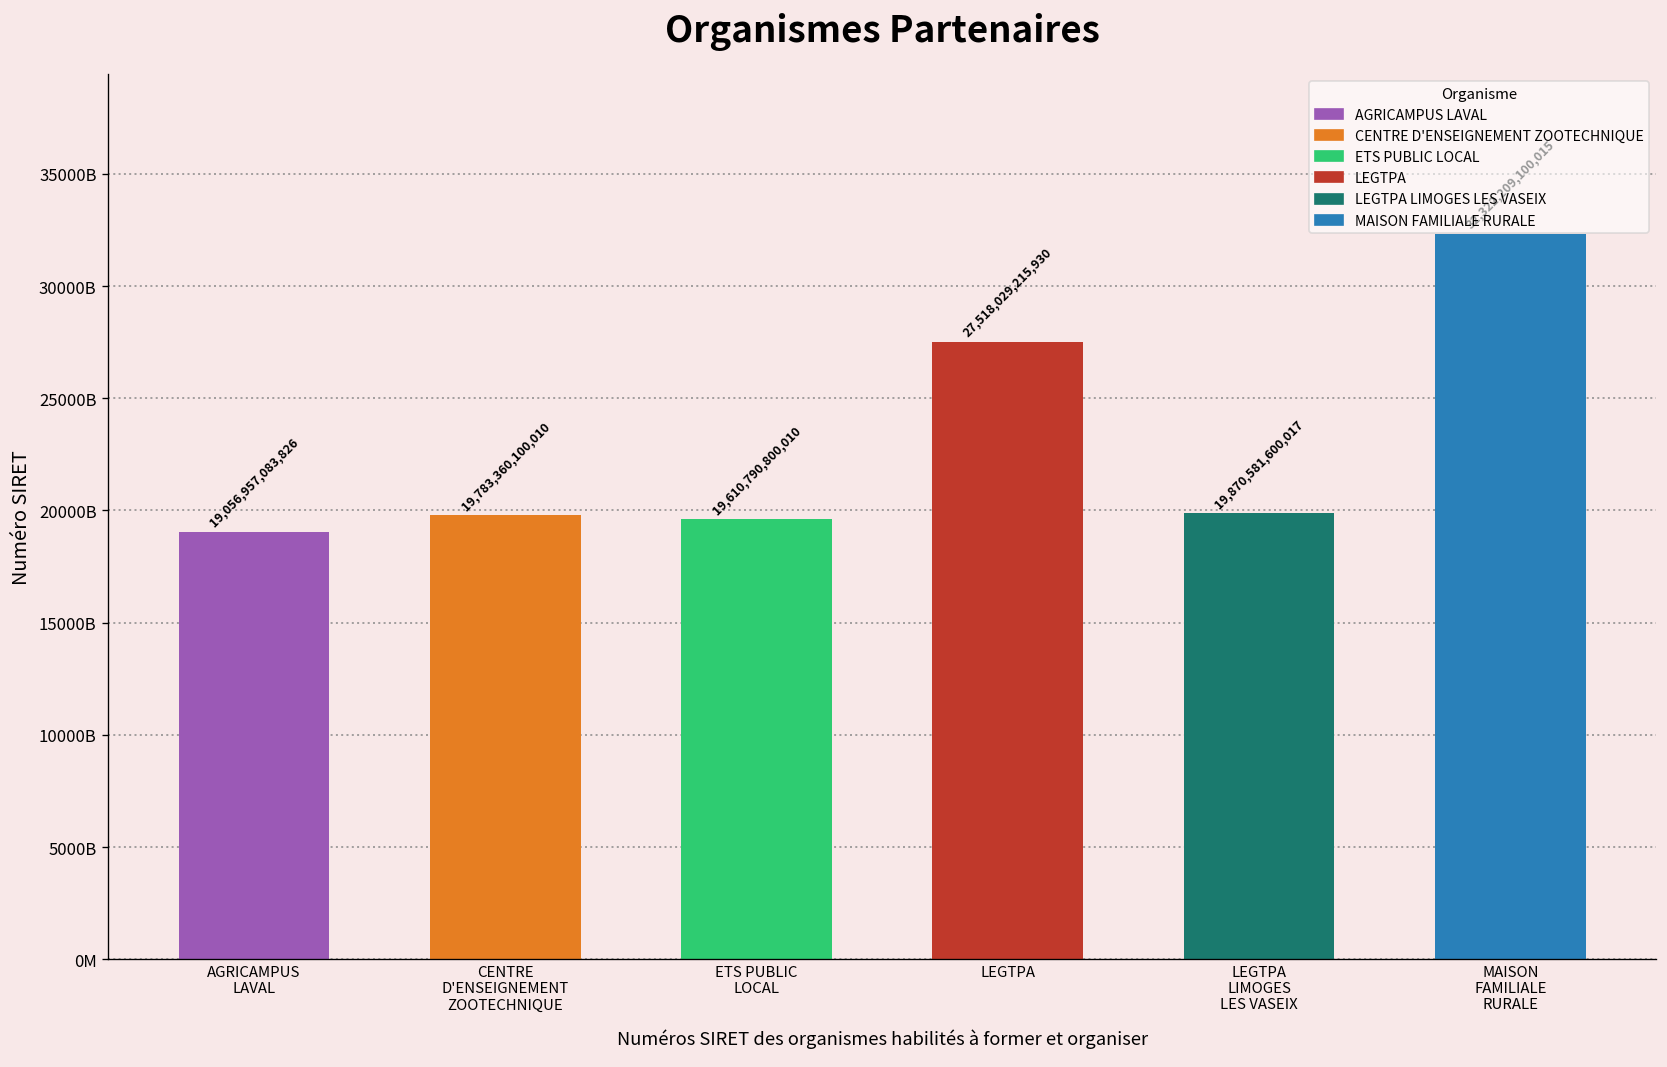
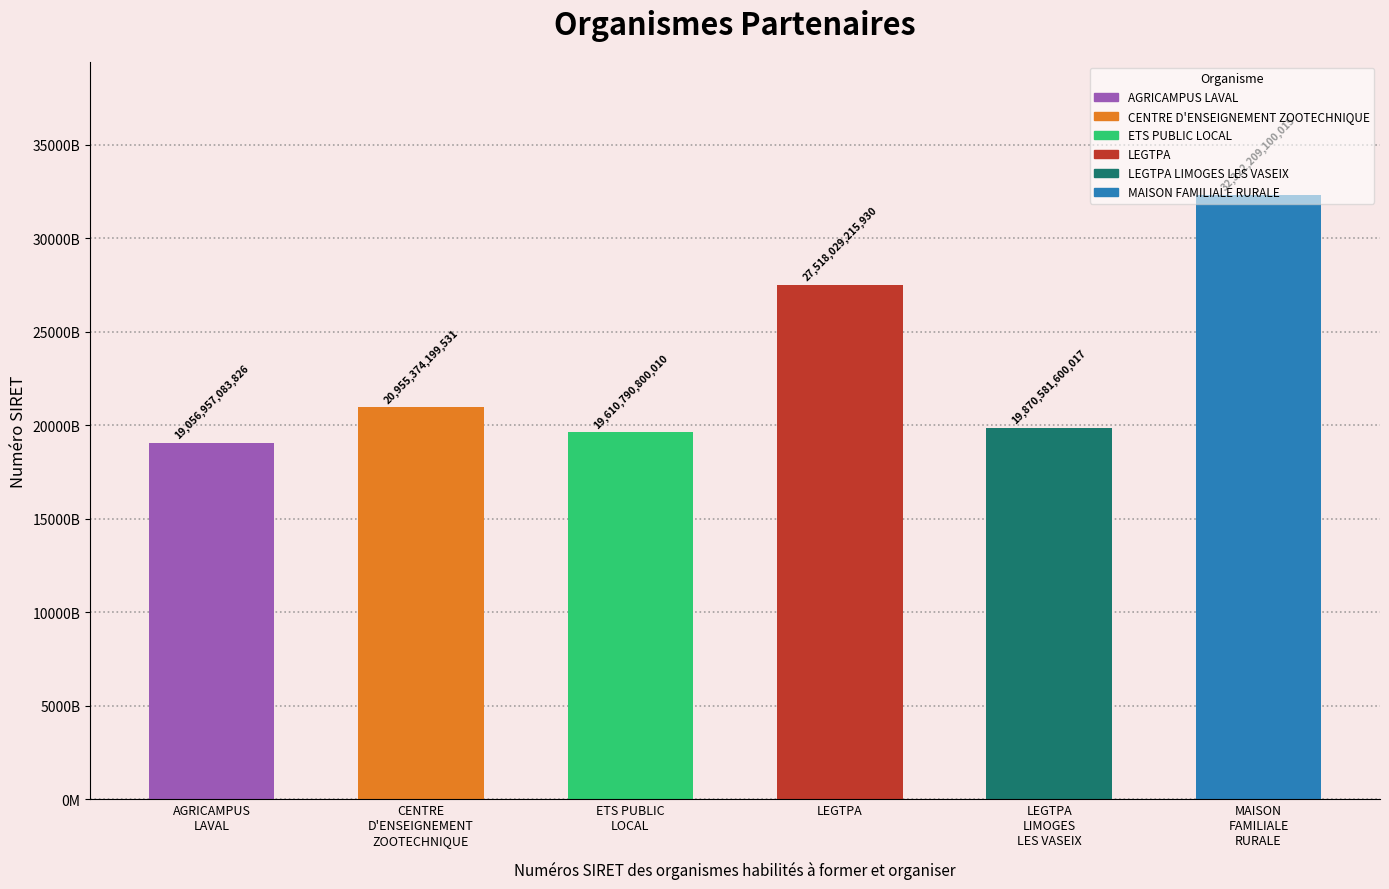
CENTRE D'ENSEIGNEMENT ZOOTECHNIQUE: 19,783,360,100,010 -> 20,955,374,199,531
